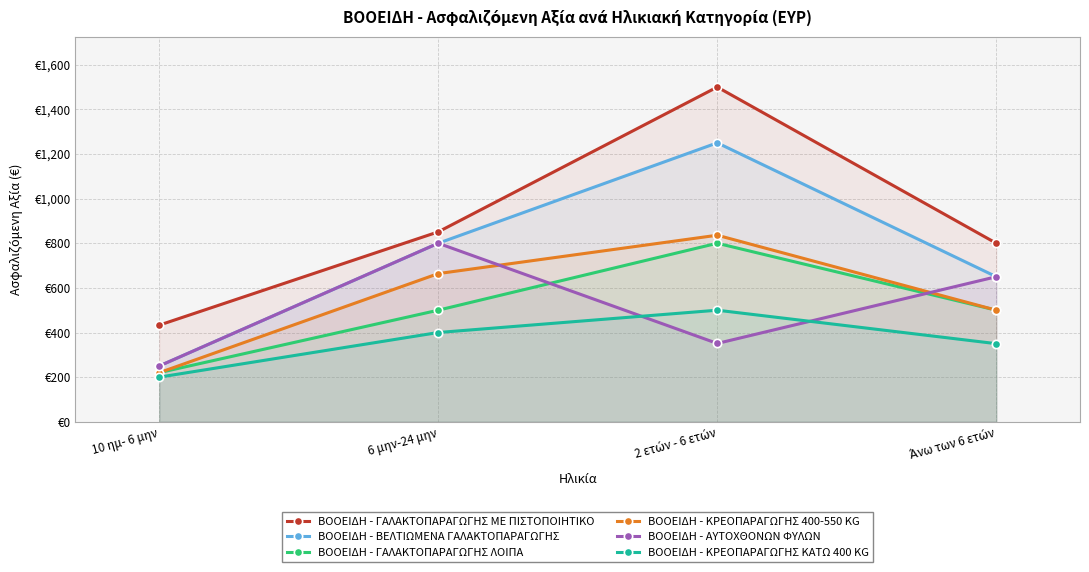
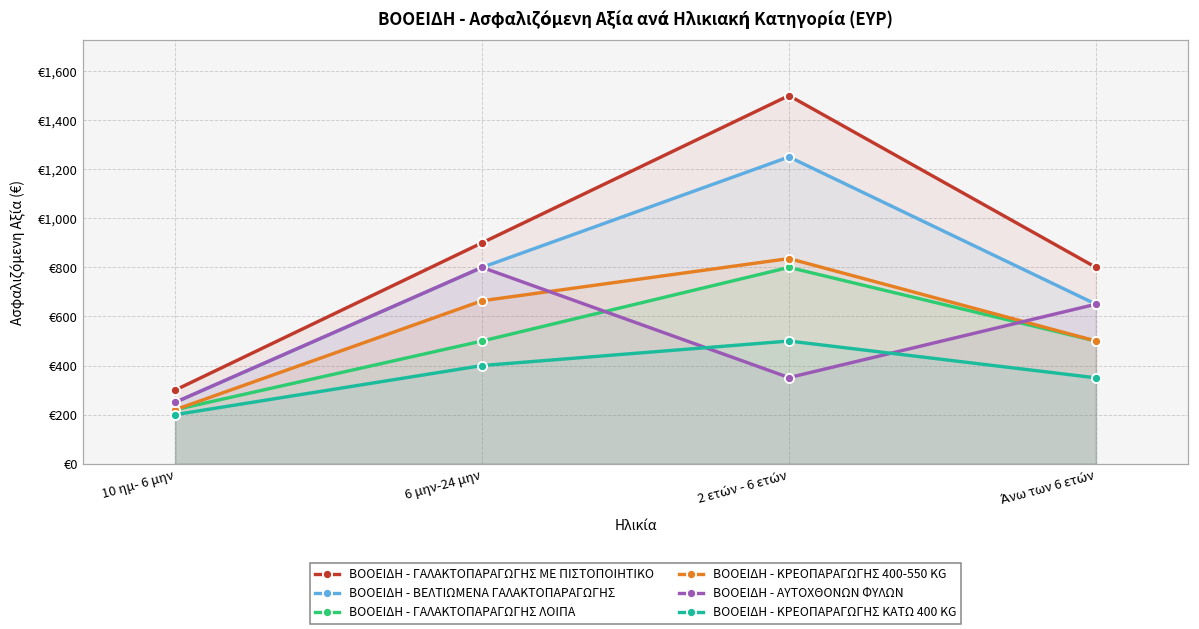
ΒΟOΕΙΔΗ - ΓΑΛΑΚΤΟΠΑΡΑΓΩΓΗΣ ΜΕ ΠΙΣΤΟΠΟΙΗΤΙΚΟ, 10 ημ- 6 μην: €430 -> €300
ΒΟOΕΙΔΗ - ΓΑΛΑΚΤΟΠΑΡΑΓΩΓΗΣ ΜΕ ΠΙΣΤΟΠΟΙΗΤΙΚΟ, 6 μην-24 μην: €850 -> €900
